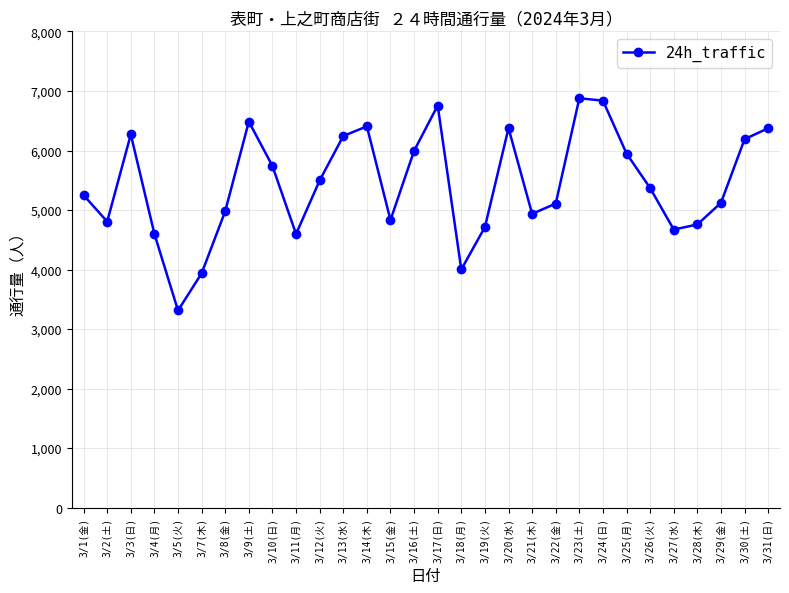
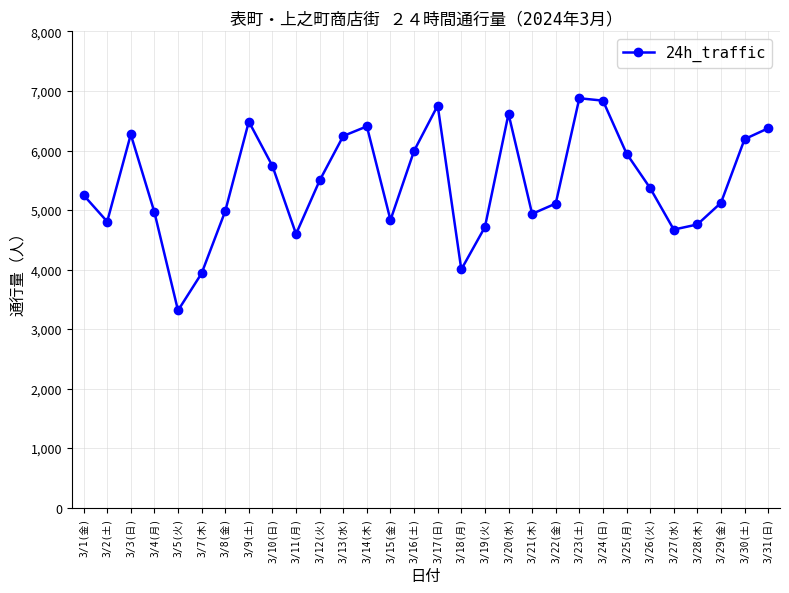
3/4(月): 4,600 -> 5,000
3/20(水): 6,400 -> 6,600
